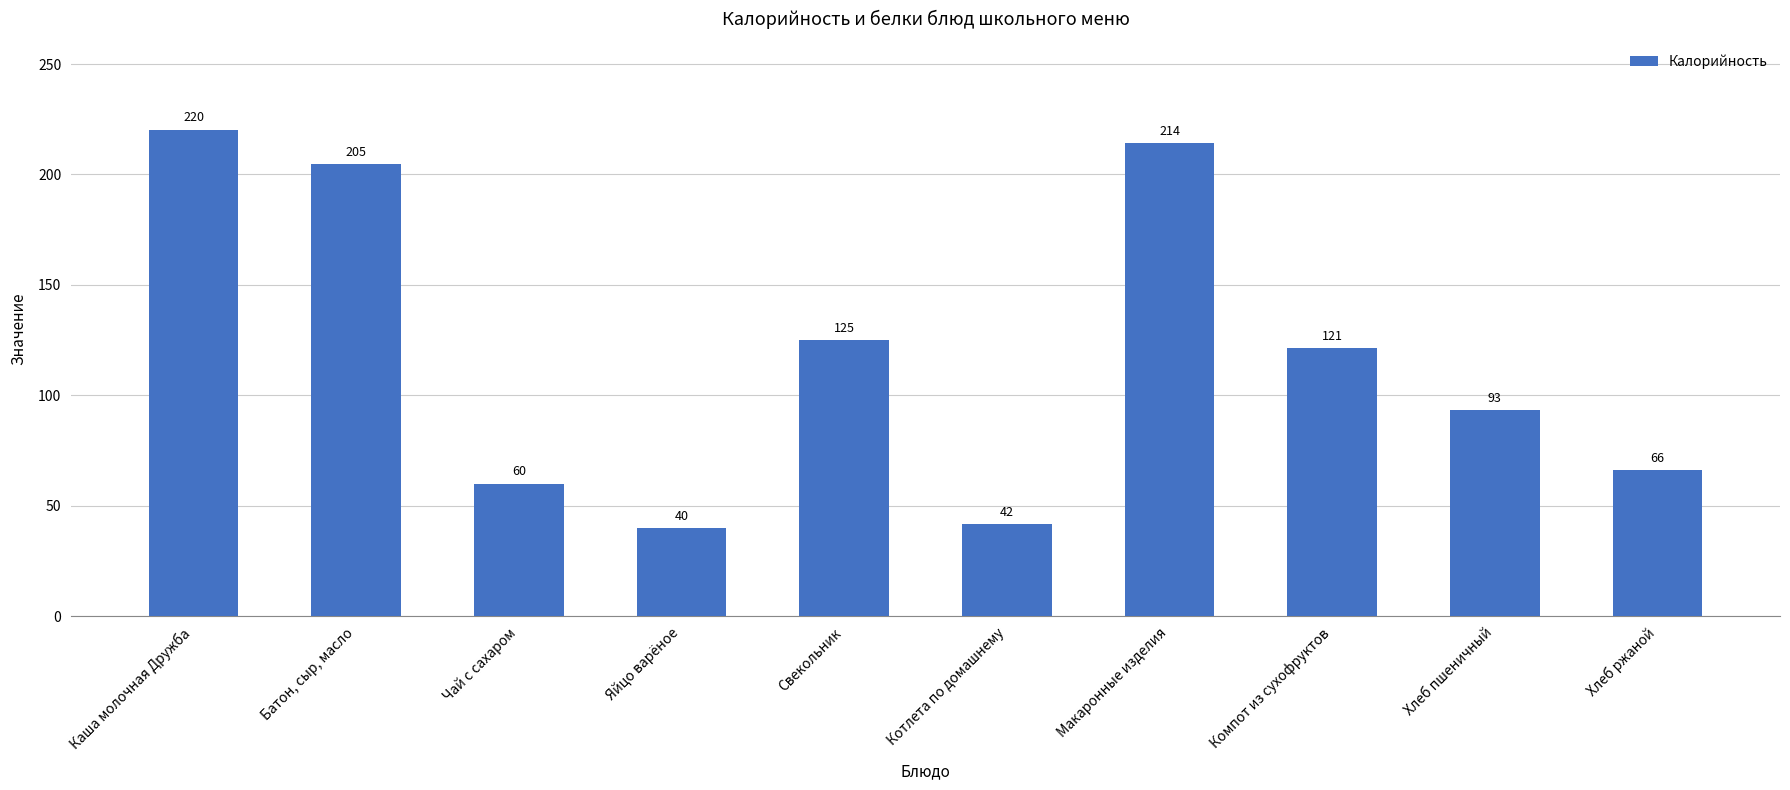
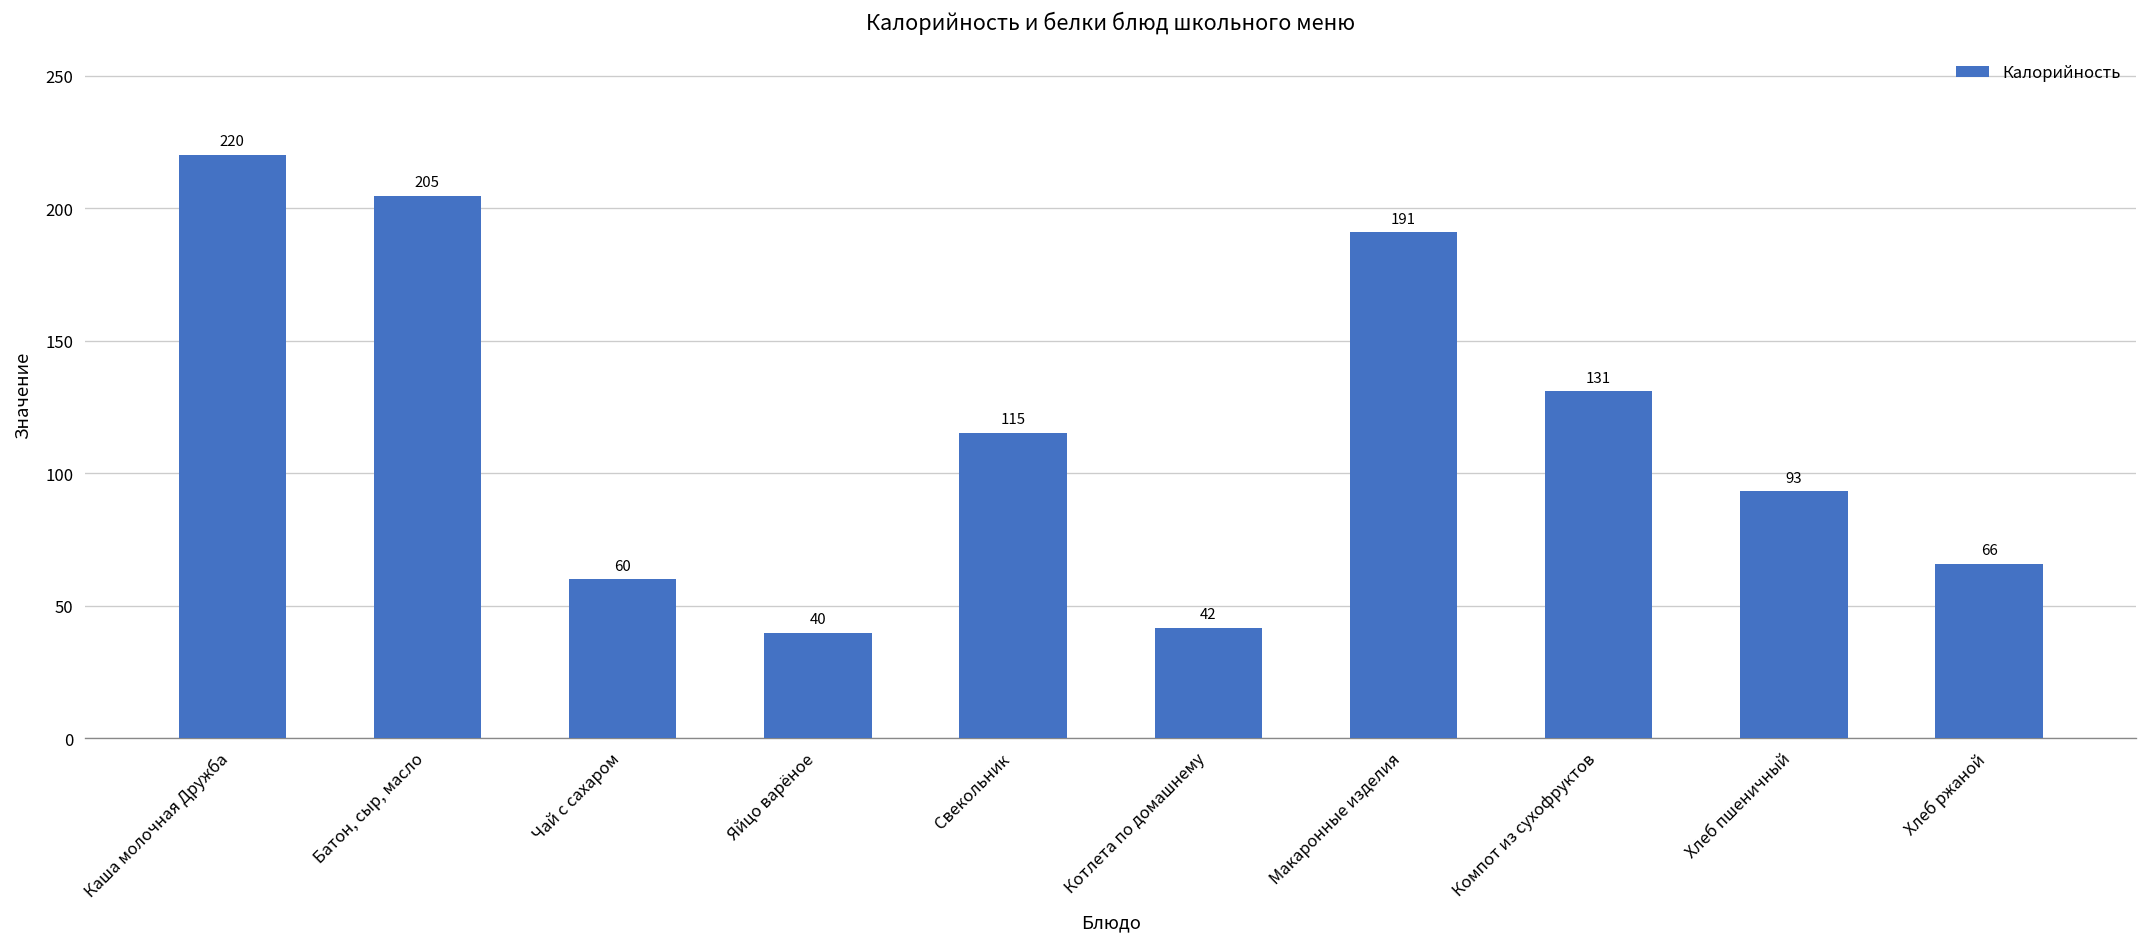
Свекольник: 125 -> 115
Макаронные изделия: 214 -> 191
Компот из сухофруктов: 121 -> 131
